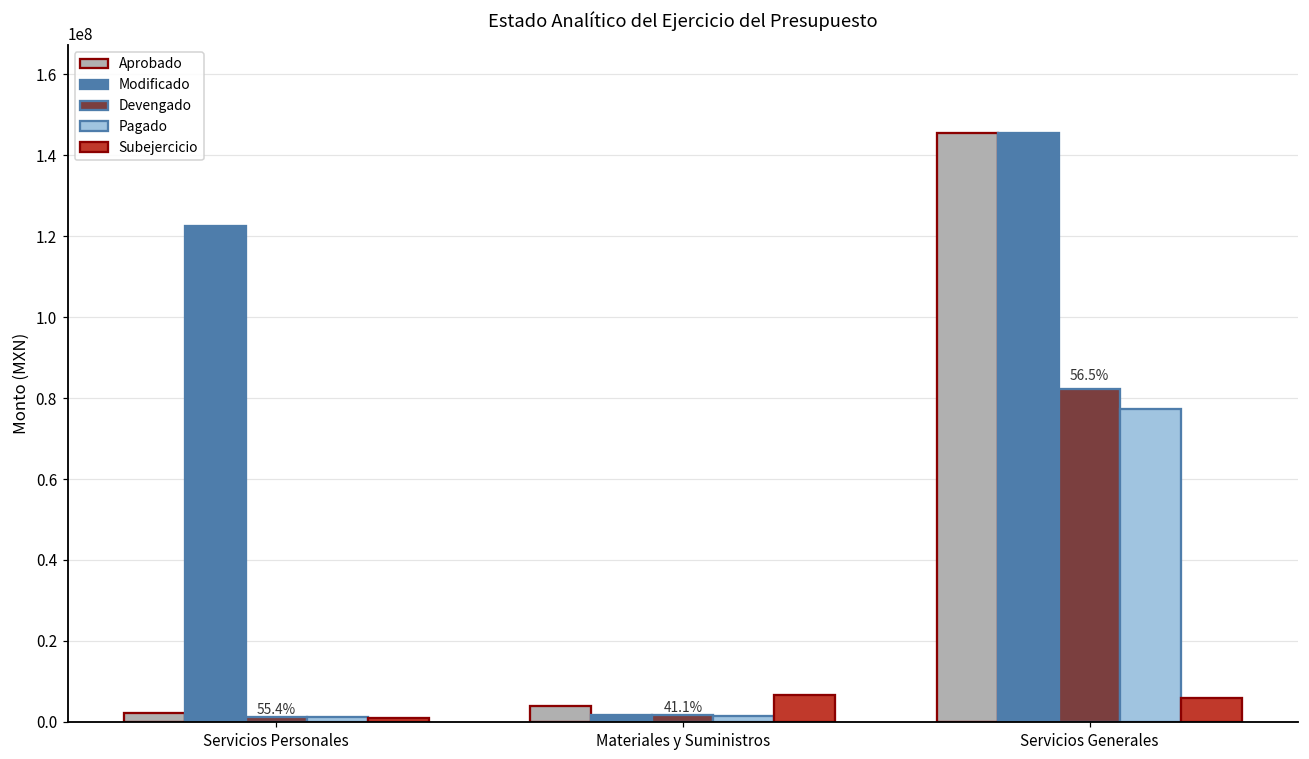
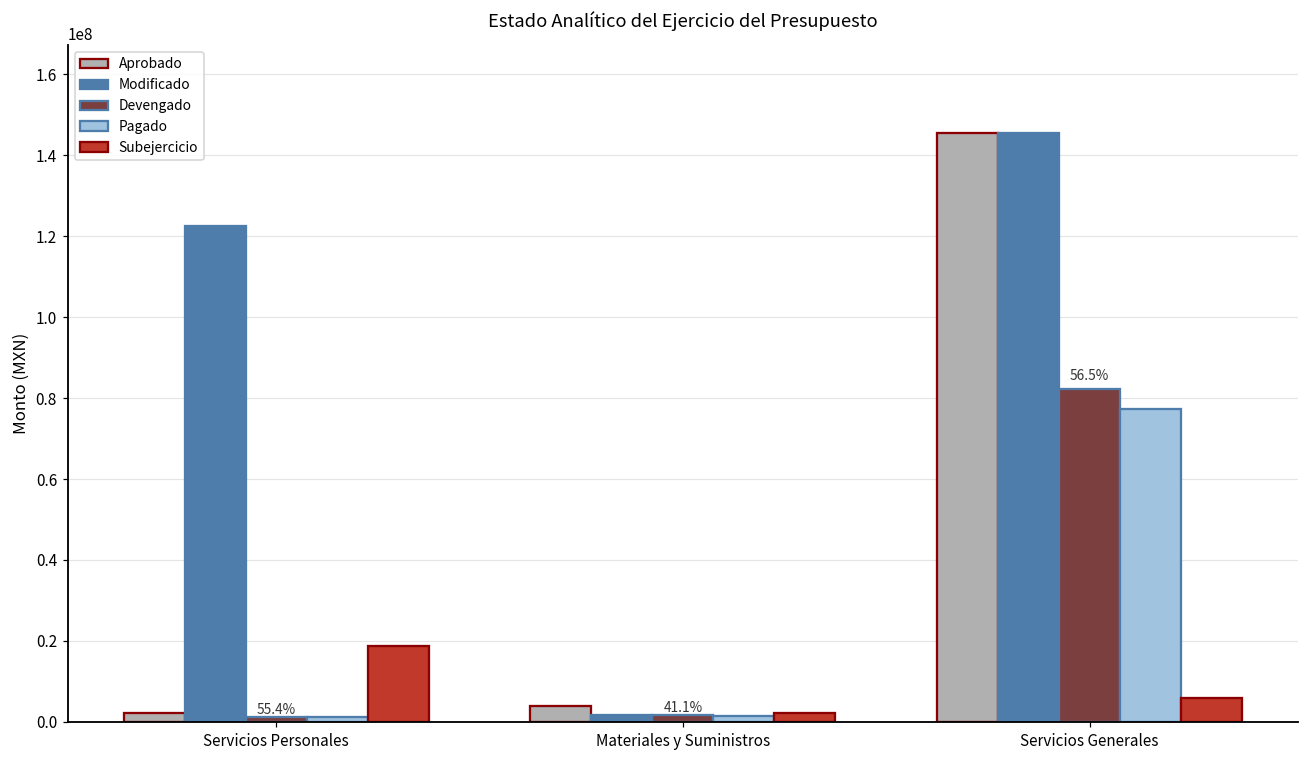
Subejercicio, Servicios Personales: 1000000 -> 19000000
Subejercicio, Materiales y Suministros: 7000000 -> 2000000
